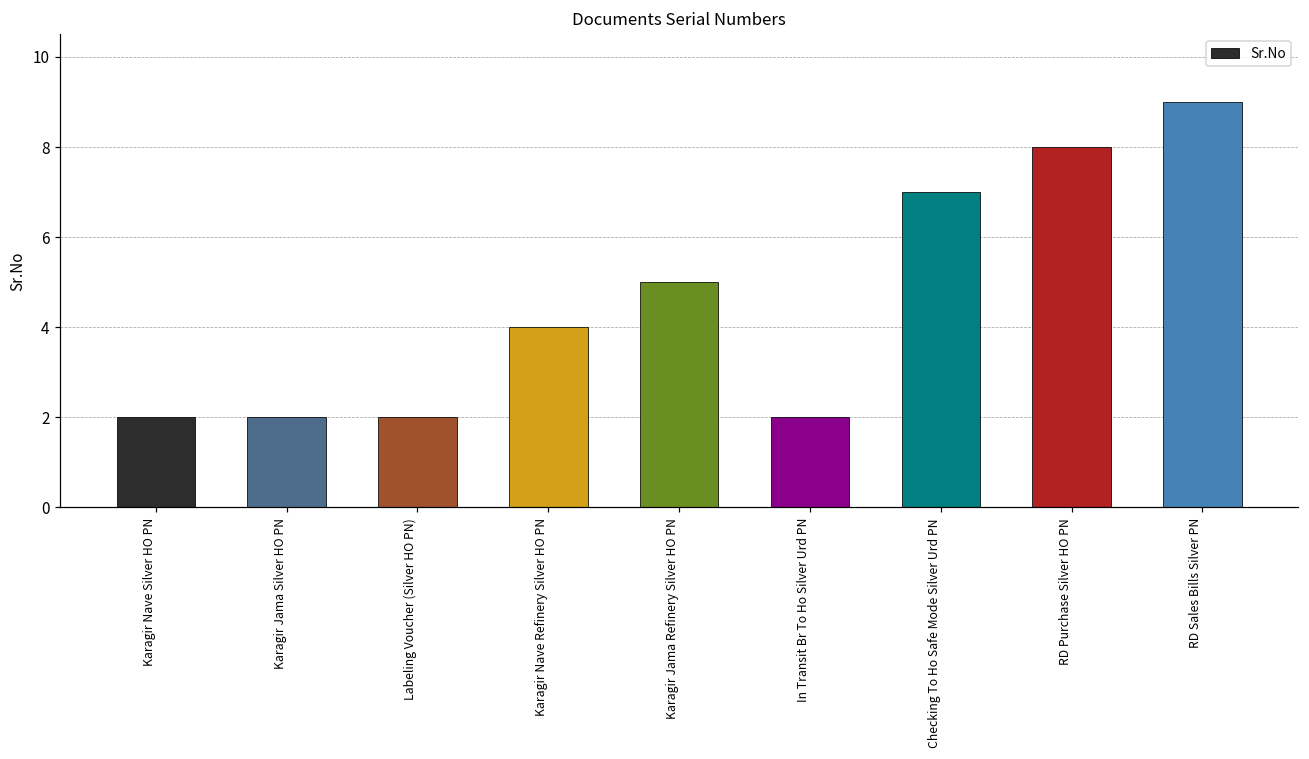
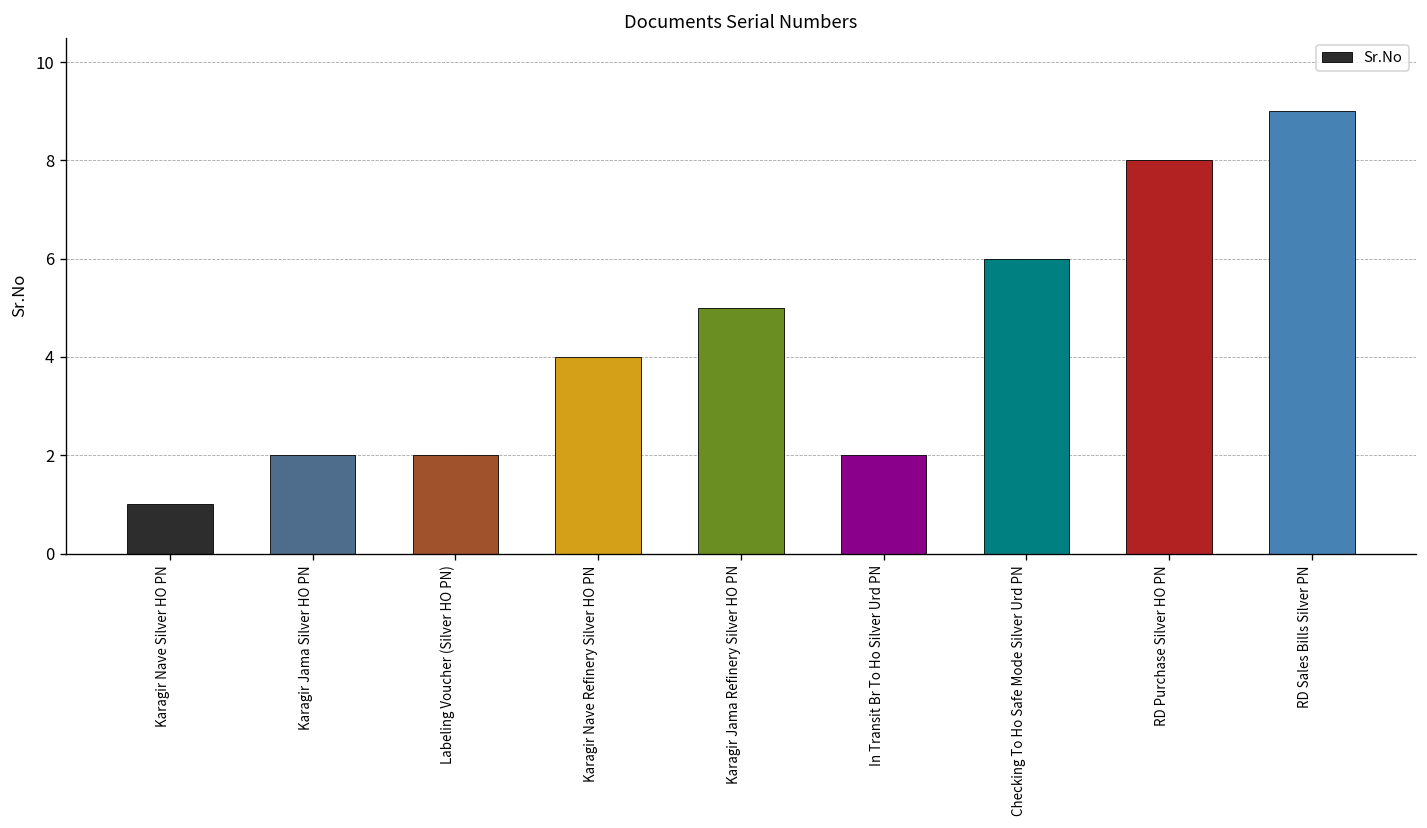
Karagir Nave Silver HO PN: 2 -> 1
Checking To Ho Safe Mode Silver Urd PN: 7 -> 6
